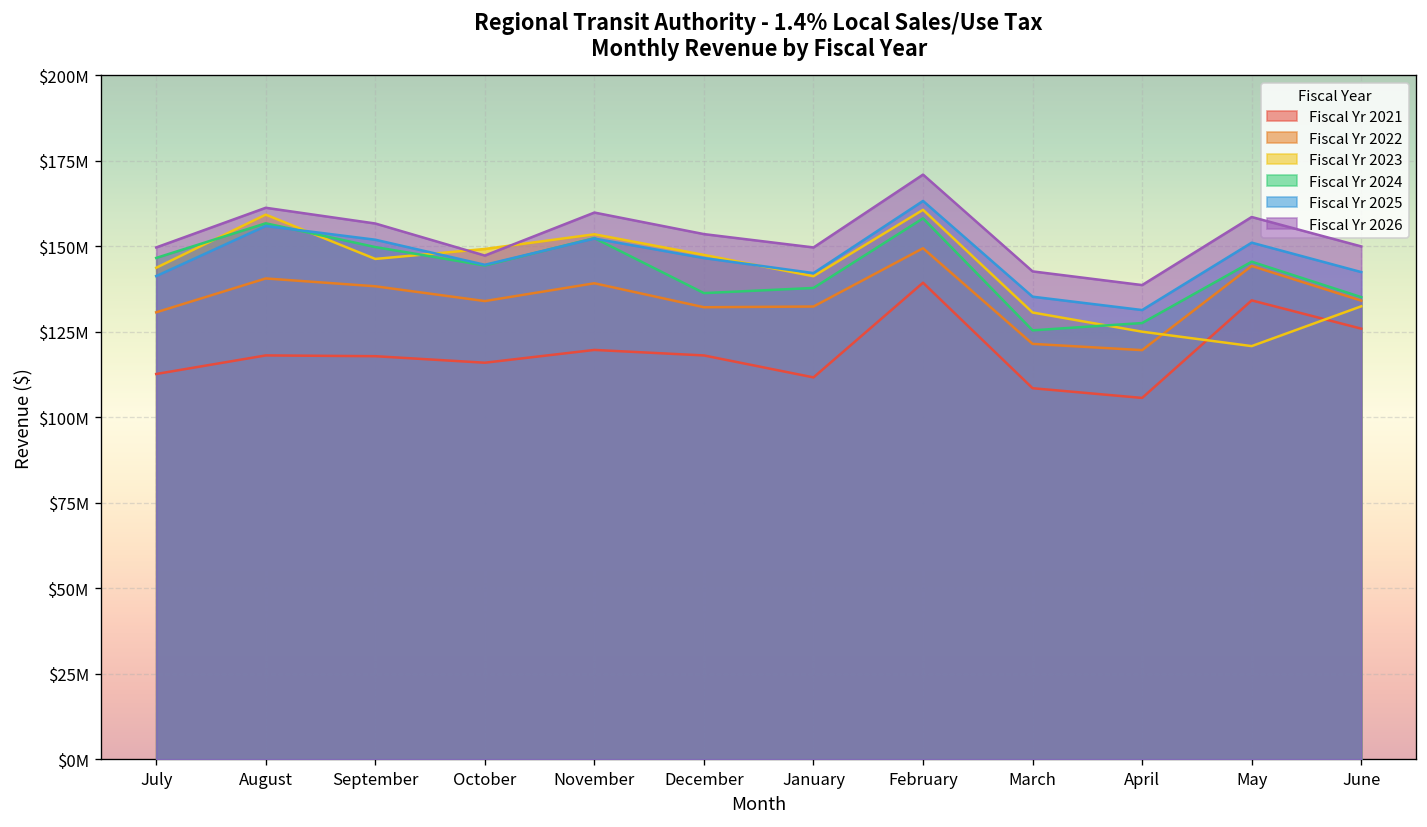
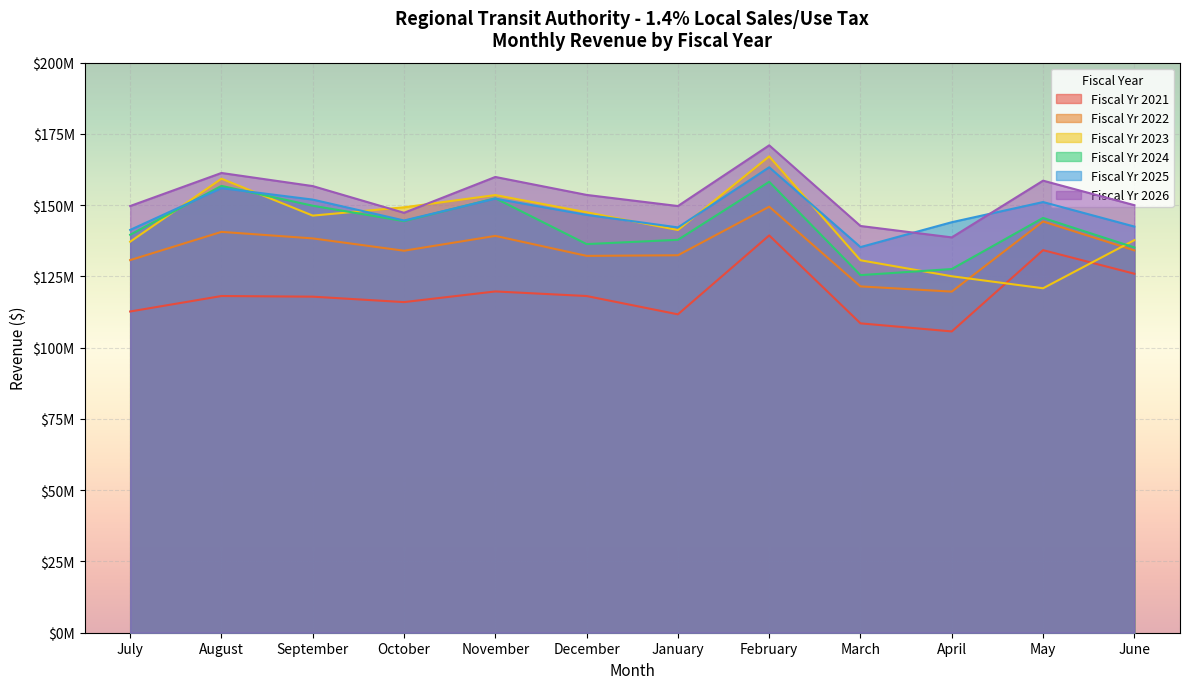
Fiscal Yr 2023, July: $144000000 -> $137000000
Fiscal Yr 2024, July: $147000000 -> $140000000
Fiscal Yr 2023, February: $161000000 -> $167000000
Fiscal Yr 2025, April: $131000000 -> $144000000
Fiscal Yr 2023, June: $132000000 -> $138000000
